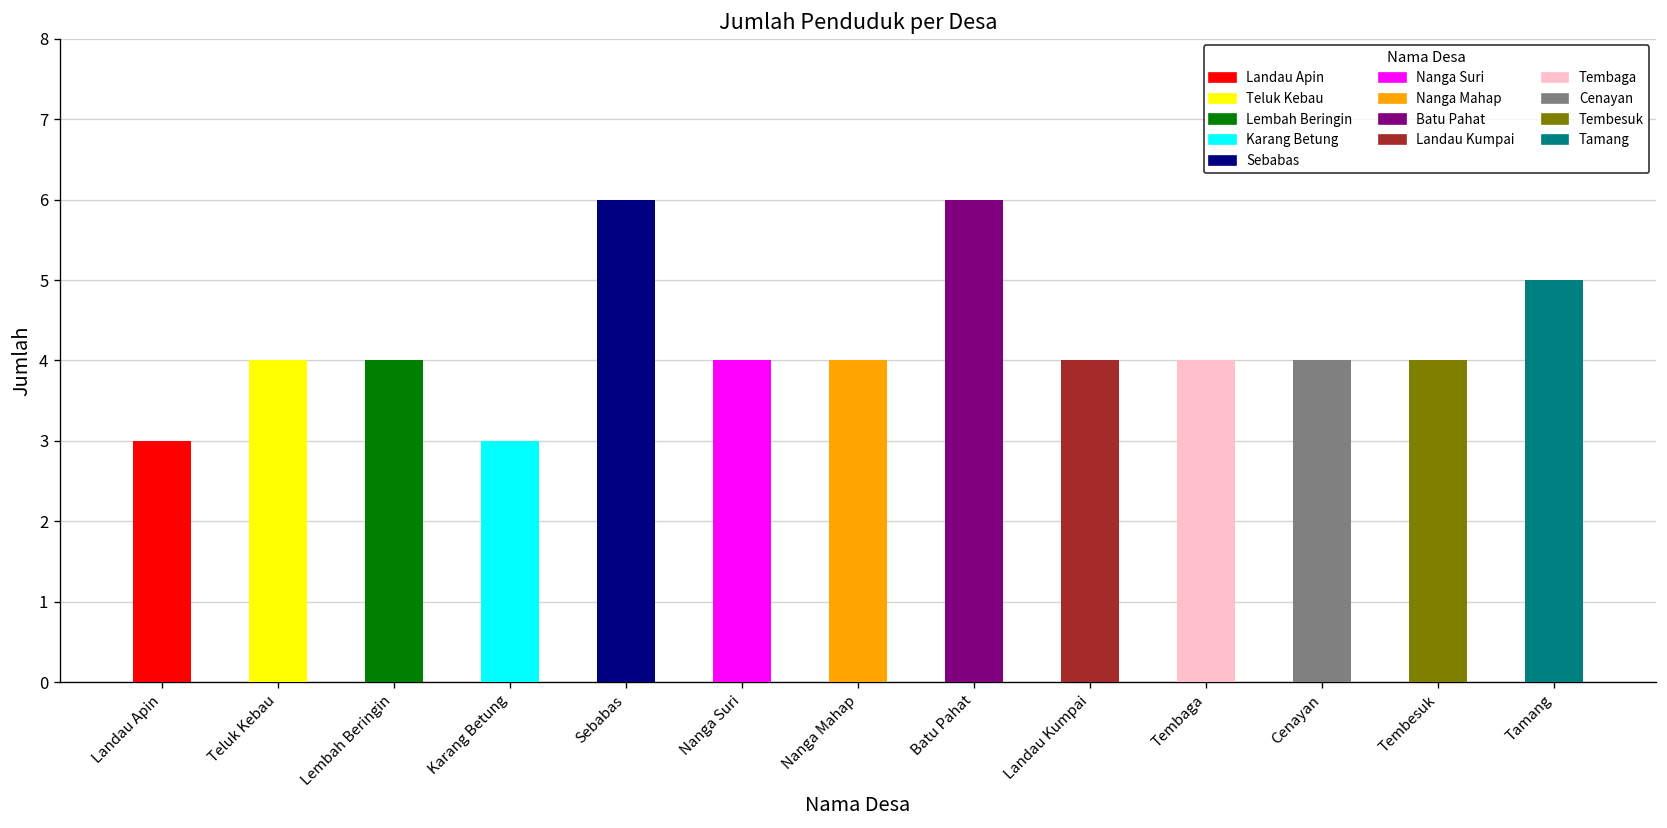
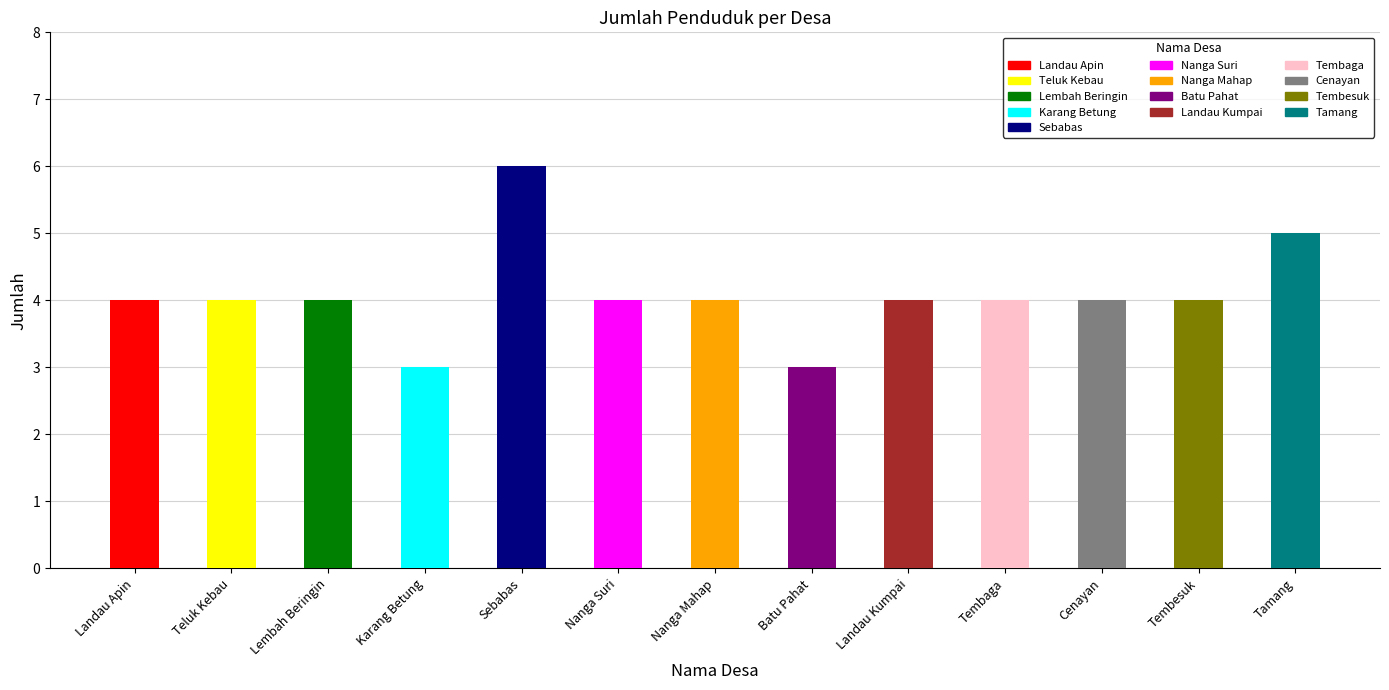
Landau Apin: 3 -> 4
Batu Pahat: 6 -> 3
